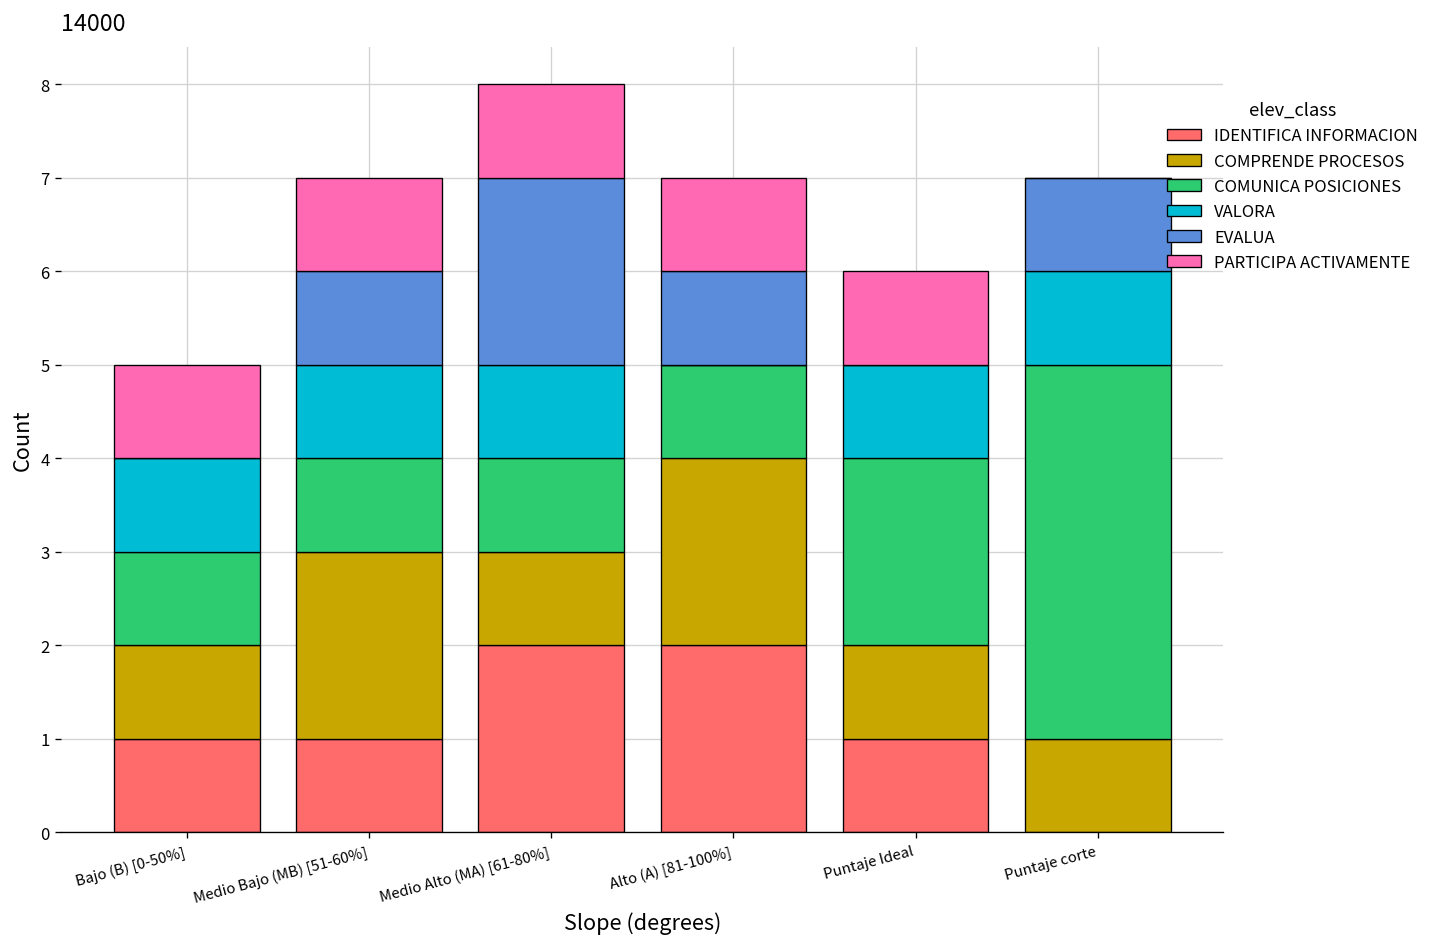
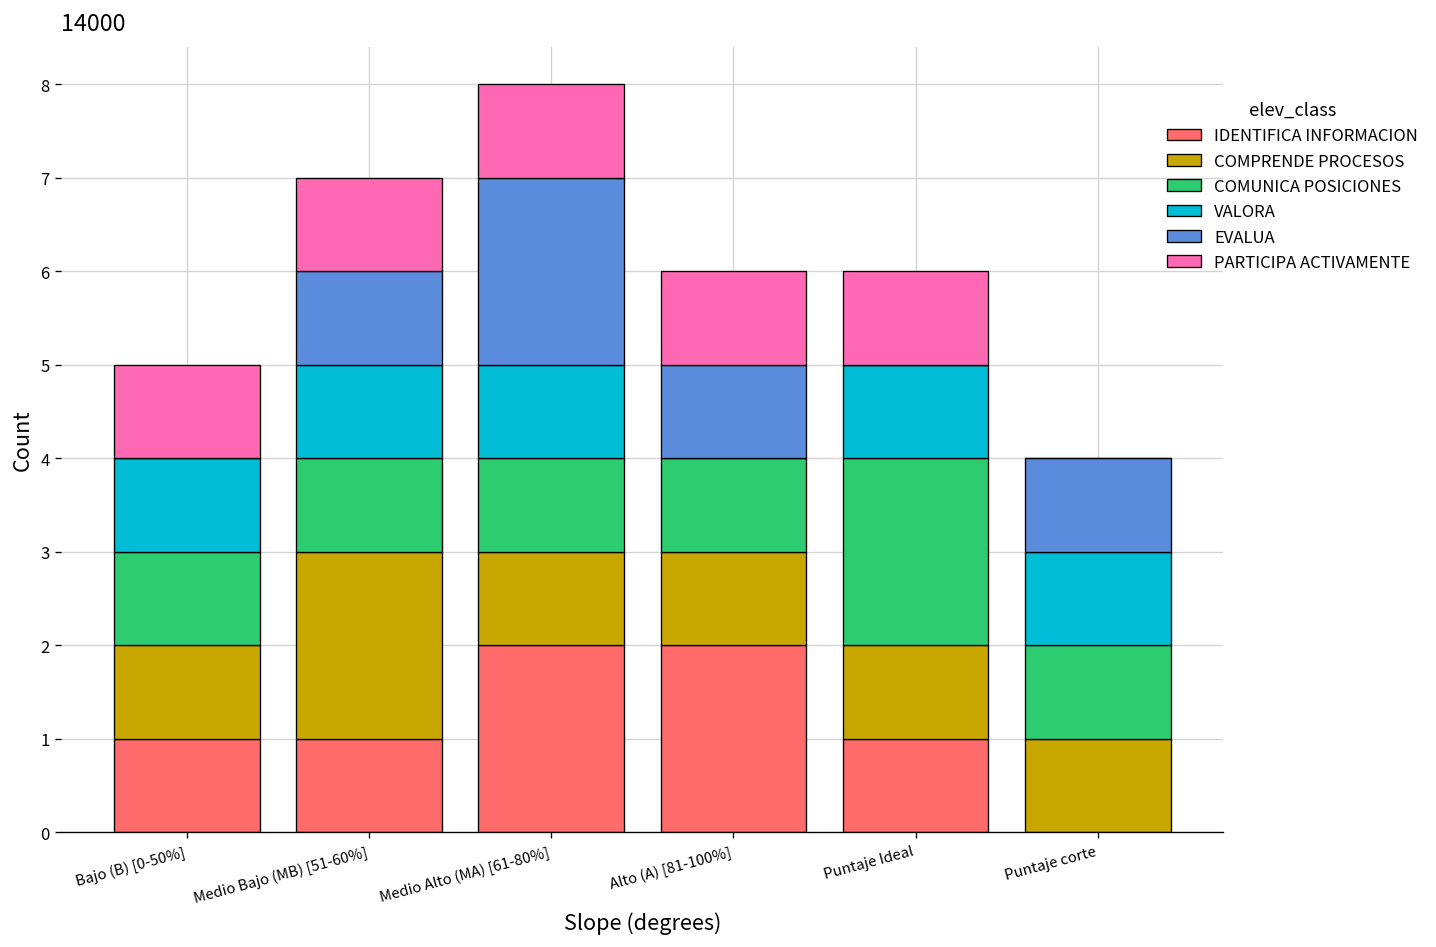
COMPRENDE PROCESOS, Alto (A) [81-100%]: 2 -> 1
COMUNICA POSICIONES, Puntaje corte: 4 -> 1
